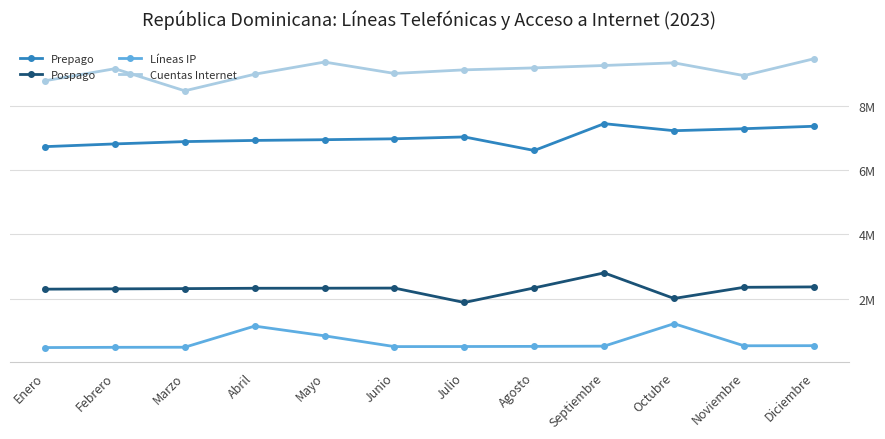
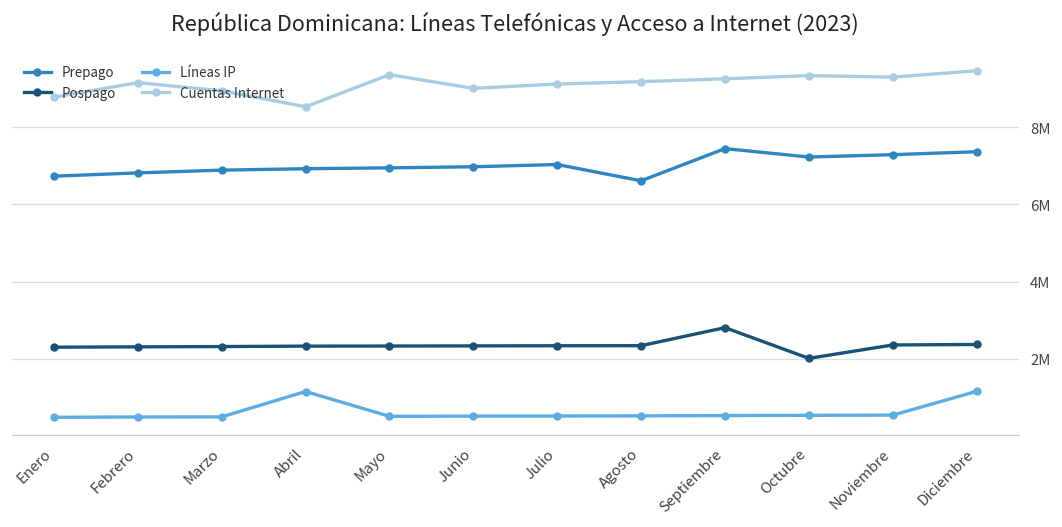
Cuentas Internet, Marzo: 8500000 -> 8900000
Cuentas Internet, Abril: 9000000 -> 8500000
Líneas IP, Mayo: 800000 -> 500000
Pospago, Julio: 1900000 -> 2300000
Líneas IP, Octubre: 1200000 -> 500000
Cuentas Internet, Noviembre: 8900000 -> 9300000
Líneas IP, Diciembre: 500000 -> 1200000
